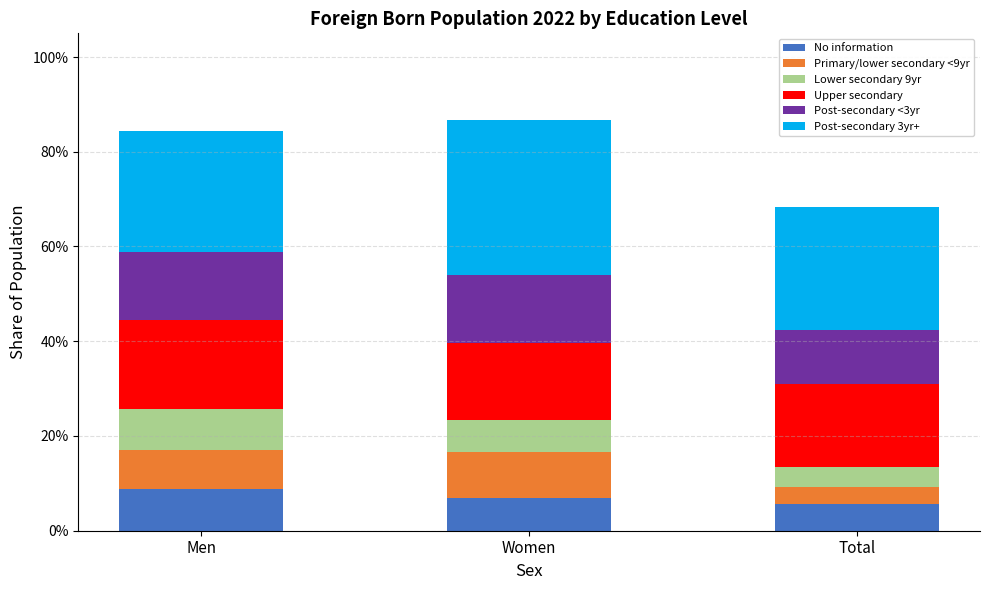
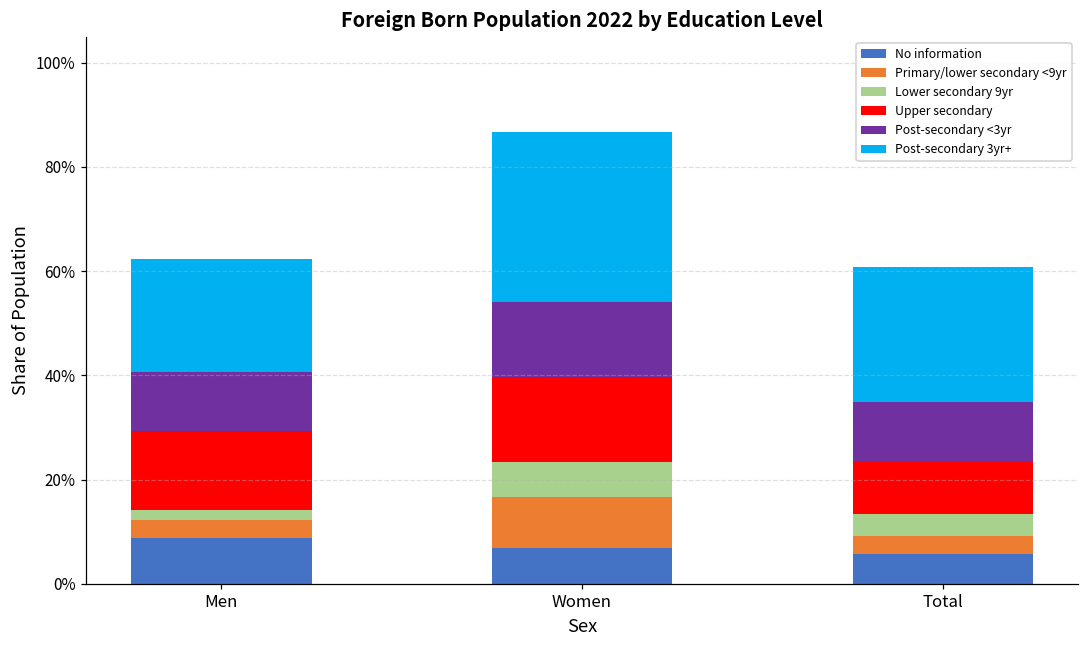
Primary/lower secondary <9yr, Men: 8% -> 3%
Lower secondary 9yr, Men: 9% -> 2%
Upper secondary, Men: 19% -> 15%
Post-secondary <3yr, Men: 14% -> 11%
Post-secondary 3yr+, Men: 26% -> 22%
Upper secondary, Total: 18% -> 10%
